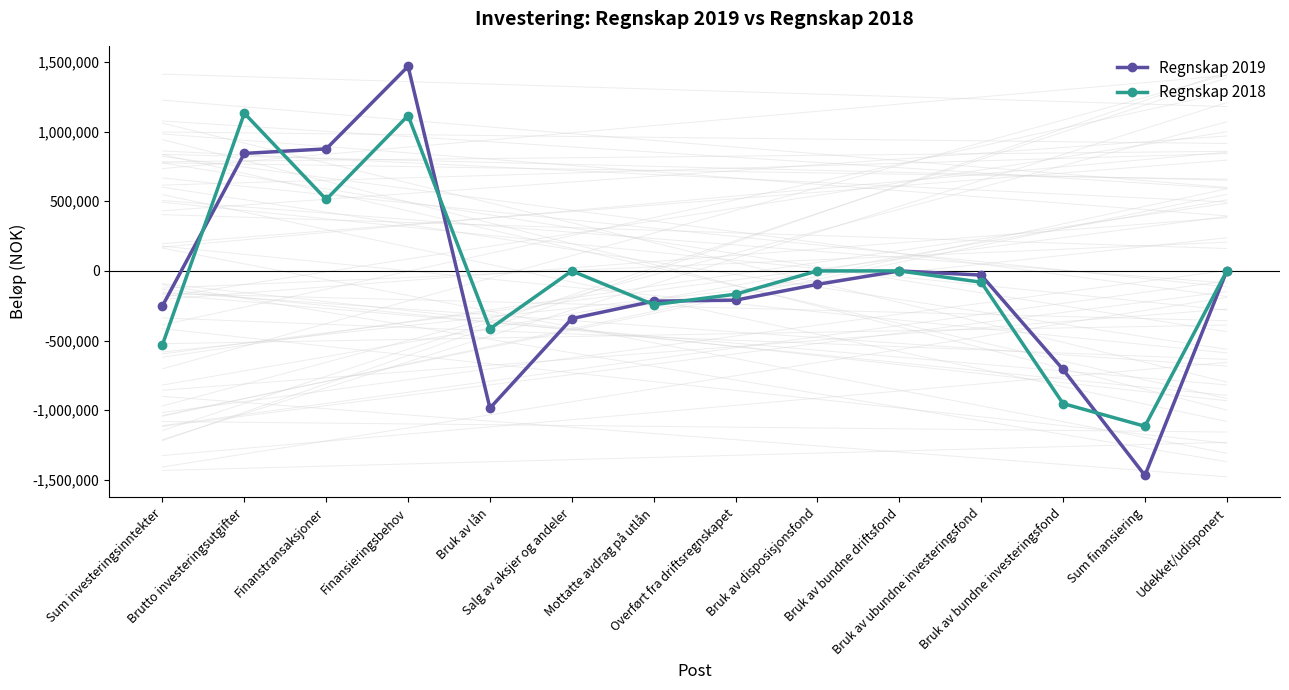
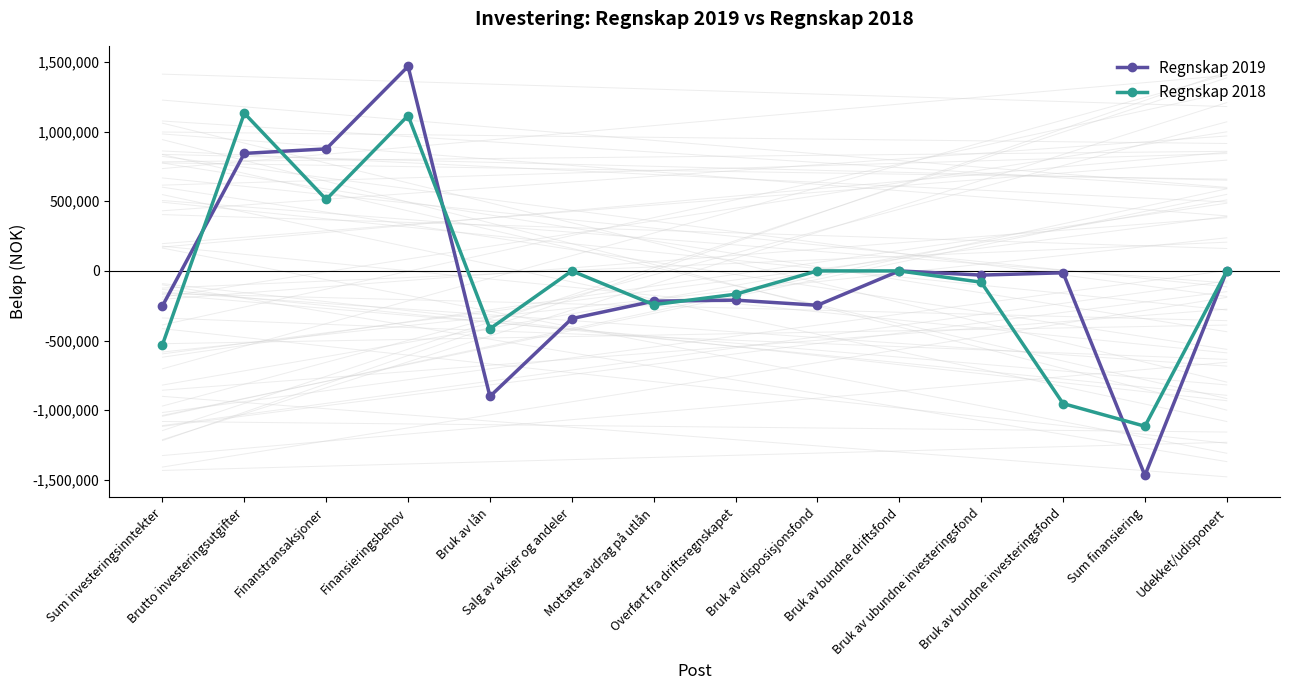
Regnskap 2019, Bruk av lån: -980,000 -> -900,000
Regnskap 2019, Bruk av disposisjonsfond: -100,000 -> -250,000
Regnskap 2019, Bruk av bundne investeringsfond: -710,000 -> -10,000
